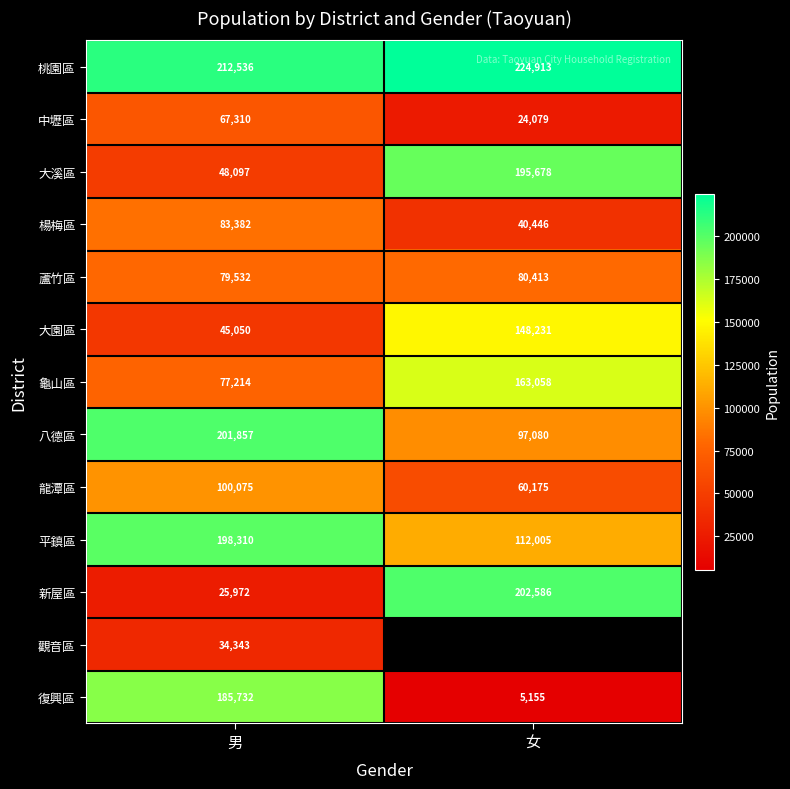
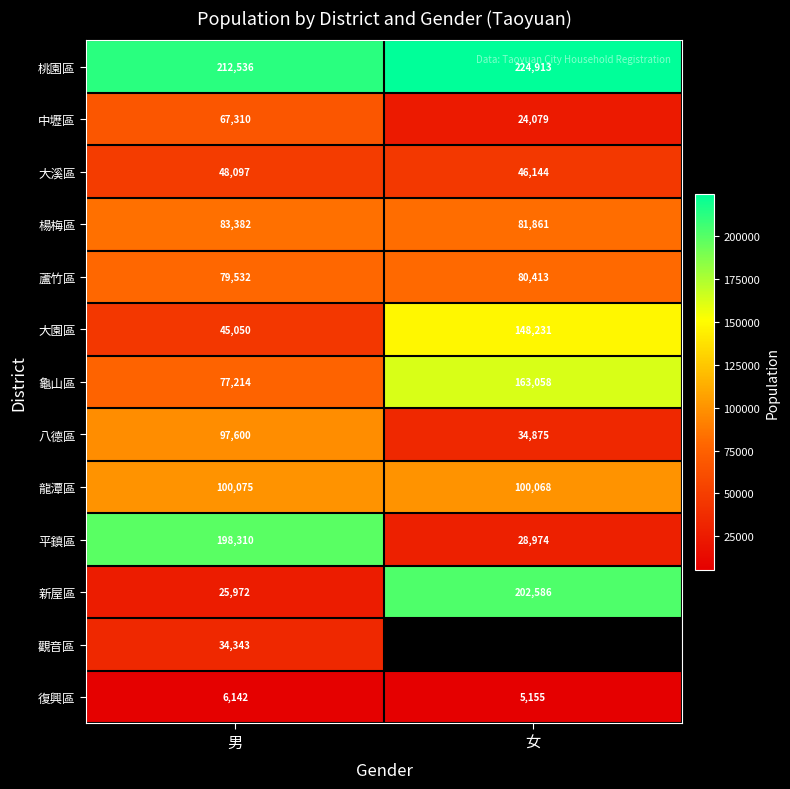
大溪區, 女: 195,678 -> 46,144
楊梅區, 女: 40,446 -> 81,861
八德區, 男: 201,857 -> 97,600
八德區, 女: 97,080 -> 34,875
龍潭區, 女: 60,175 -> 100,068
平鎮區, 女: 112,005 -> 28,974
復興區, 男: 185,732 -> 6,142
